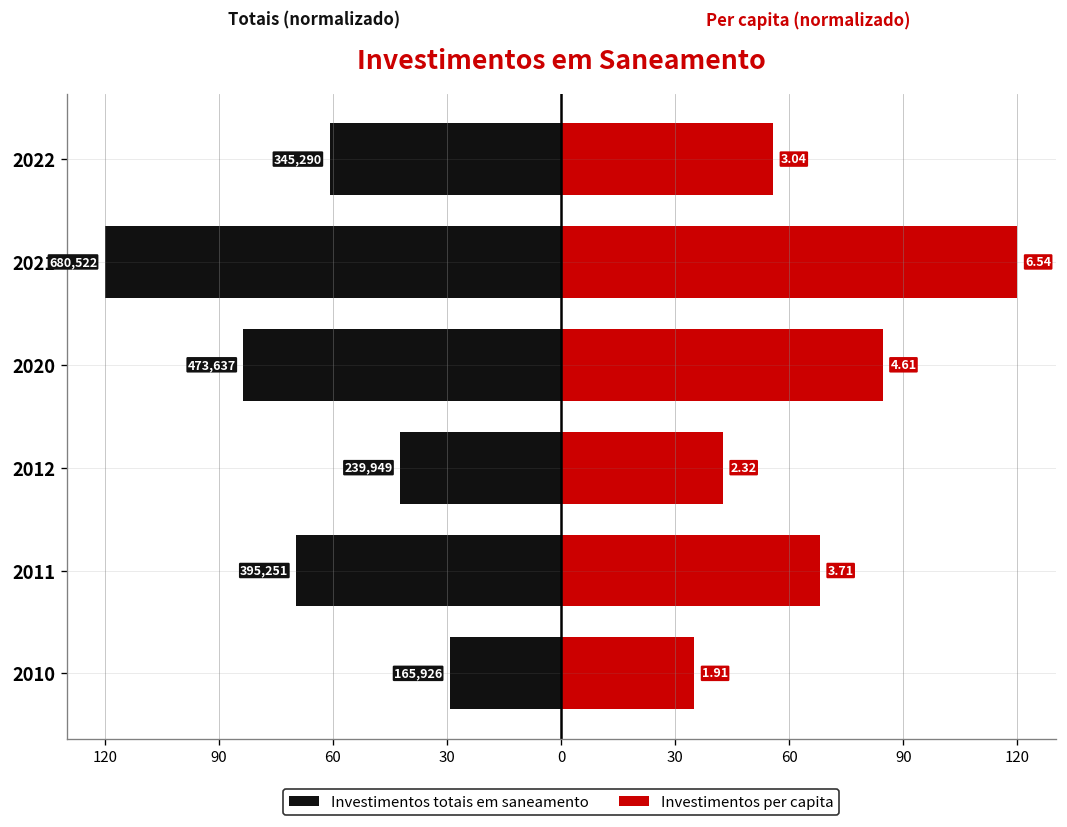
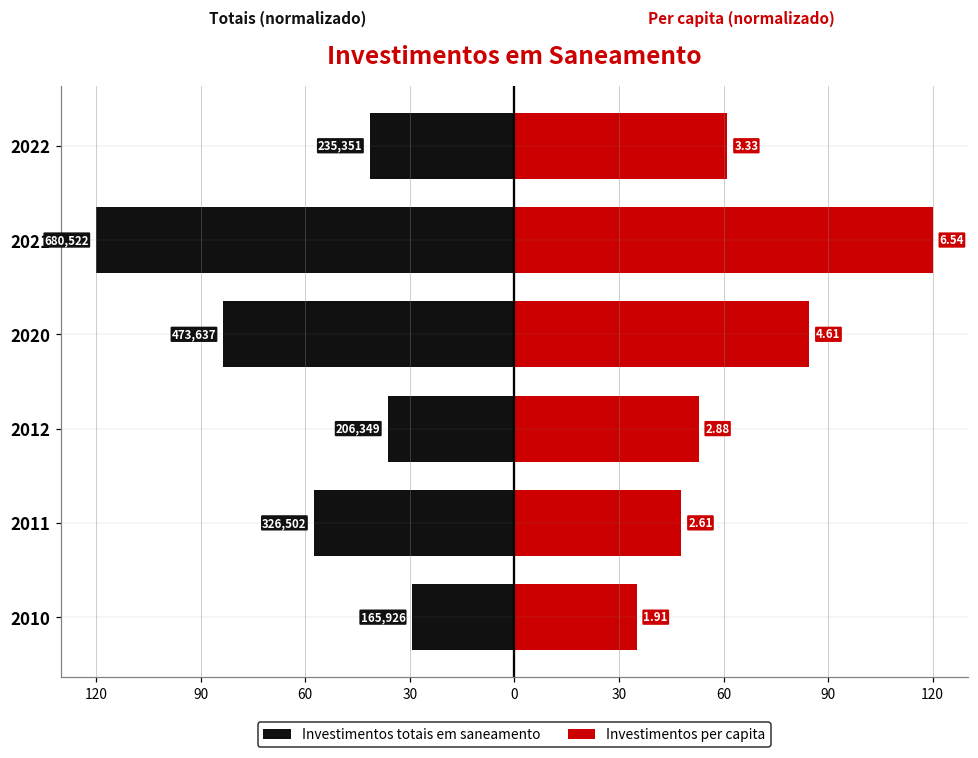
Investimentos totais em saneamento, 2022: 345,290 -> 235,351
Investimentos per capita, 2022: 3.04 -> 3.33
Investimentos totais em saneamento, 2012: 239,949 -> 206,349
Investimentos per capita, 2012: 2.32 -> 2.88
Investimentos totais em saneamento, 2011: 395,251 -> 326,502
Investimentos per capita, 2011: 3.71 -> 2.61
